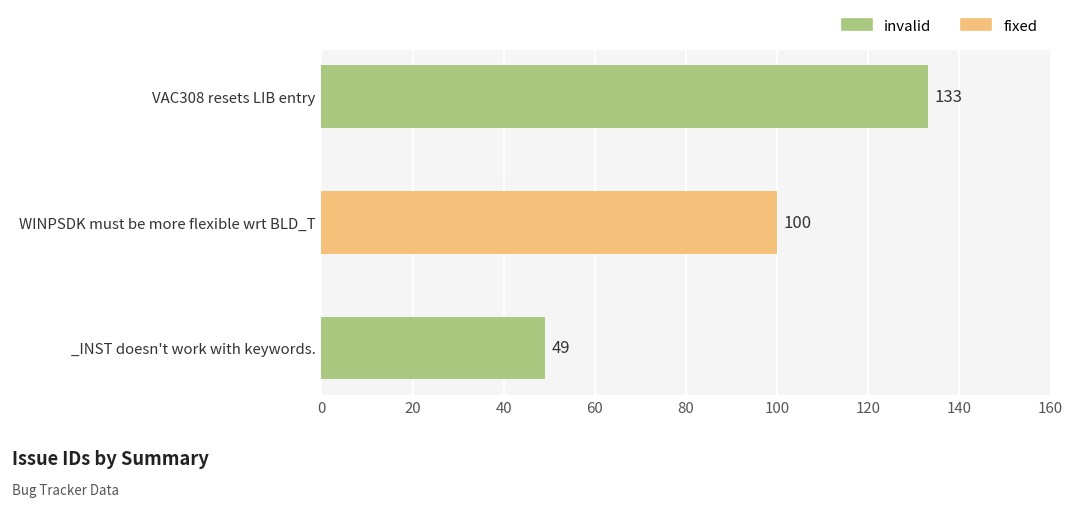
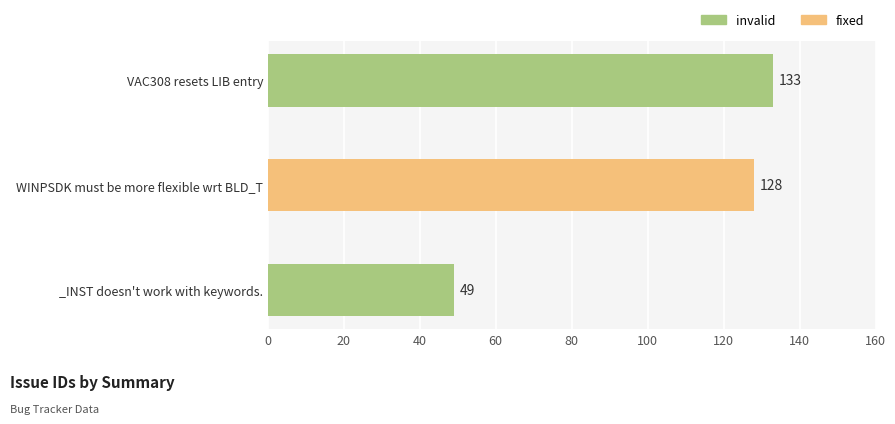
WINPSDK must be more flexible wrt BLD_T: 100 -> 128
